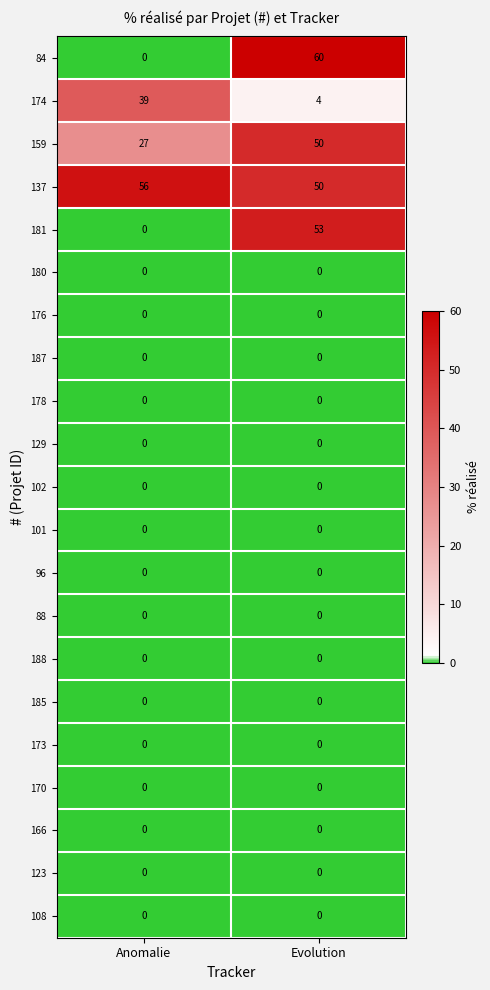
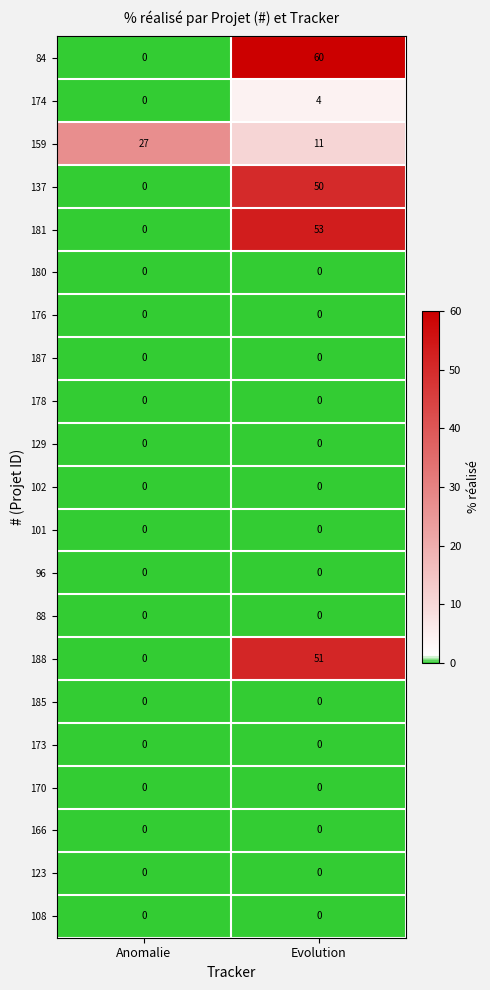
174, Anomalie: 39 -> 0
159, Evolution: 50 -> 11
137, Anomalie: 56 -> 0
188, Evolution: 0 -> 51
